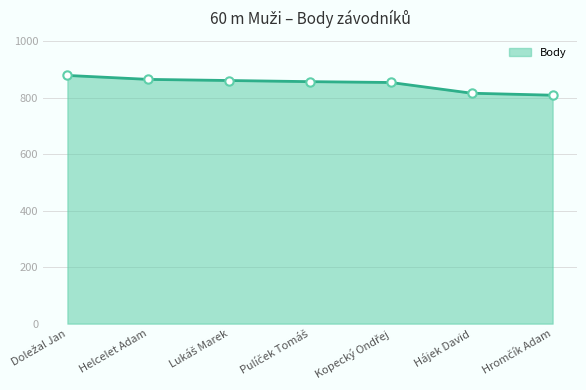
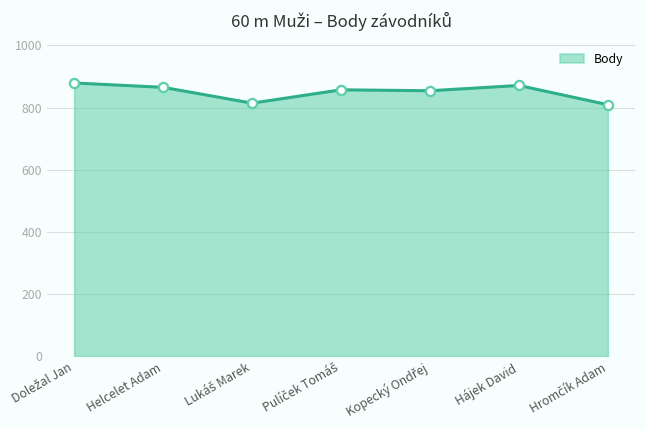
Lukáš Marek: 860 -> 810
Hájek David: 820 -> 870
